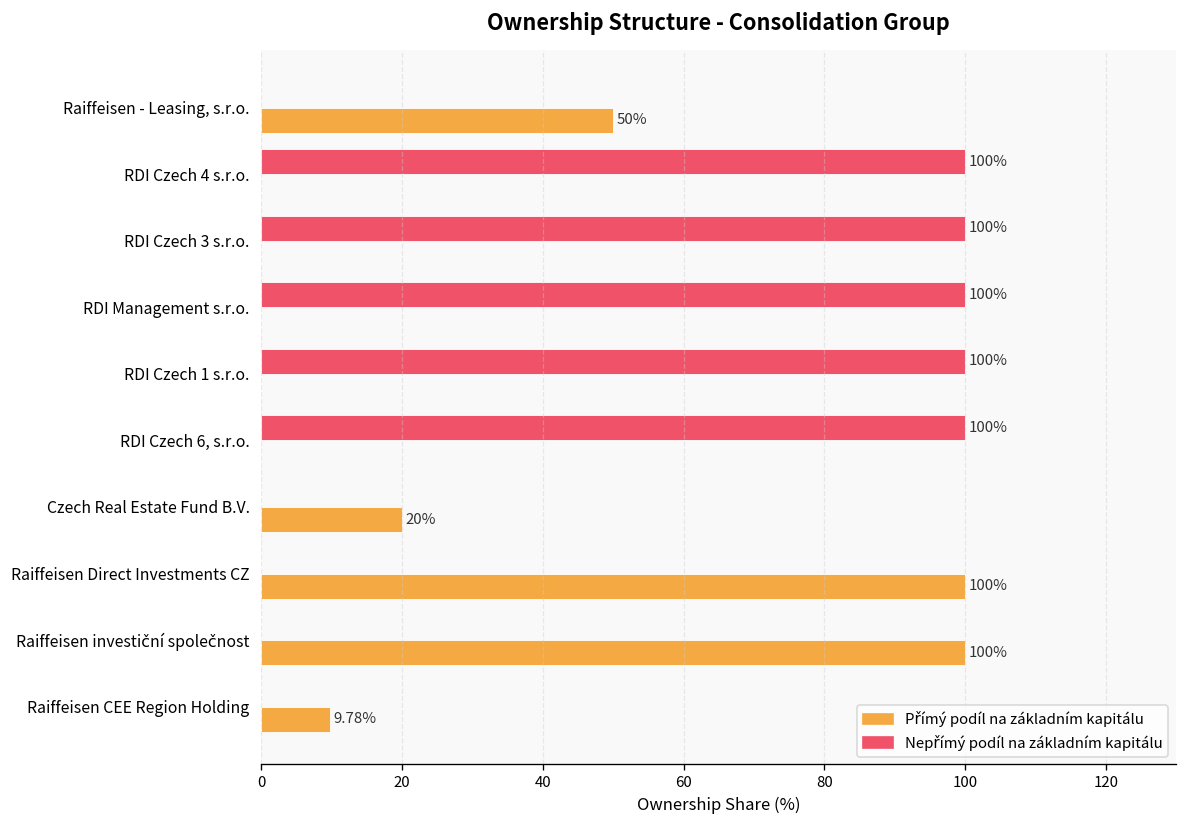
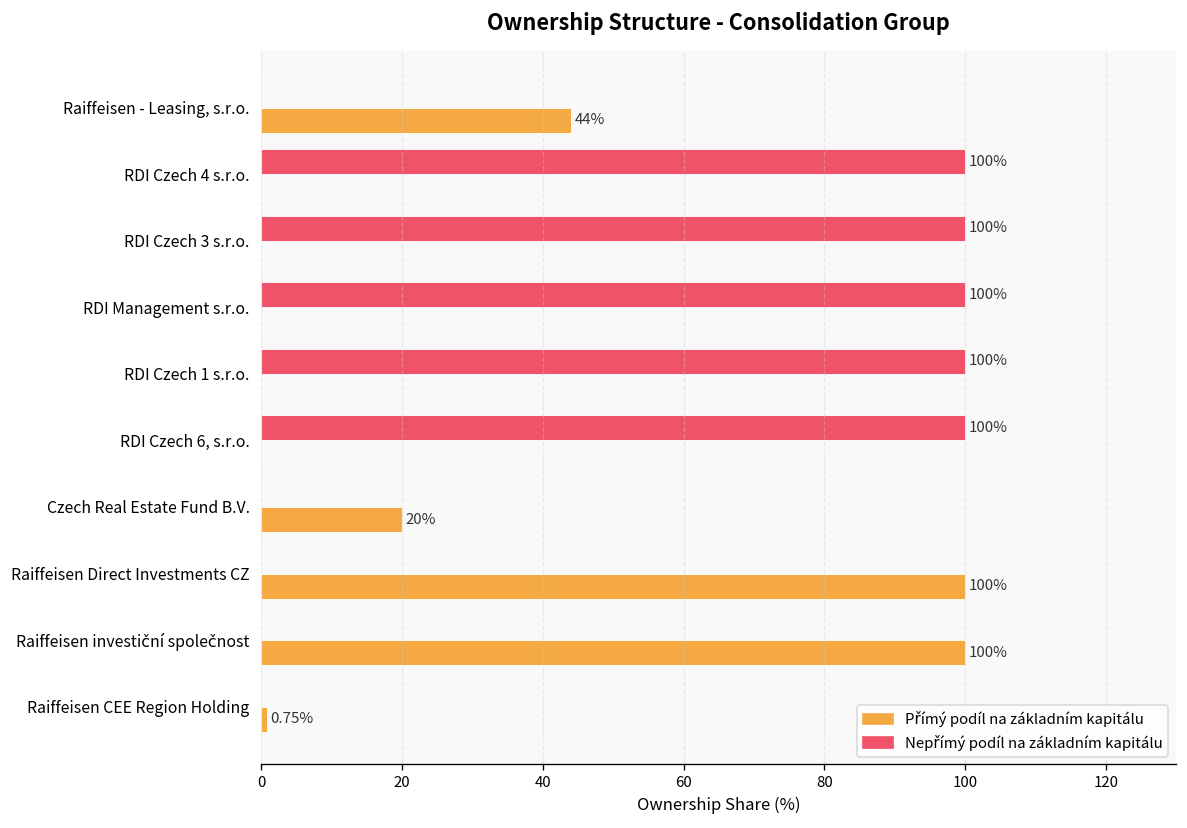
Přímý podíl na základním kapitálu, Raiffeisen - Leasing, s.r.o.: 50% -> 44%
Přímý podíl na základním kapitálu, Raiffeisen CEE Region Holding: 9.78% -> 0.75%
